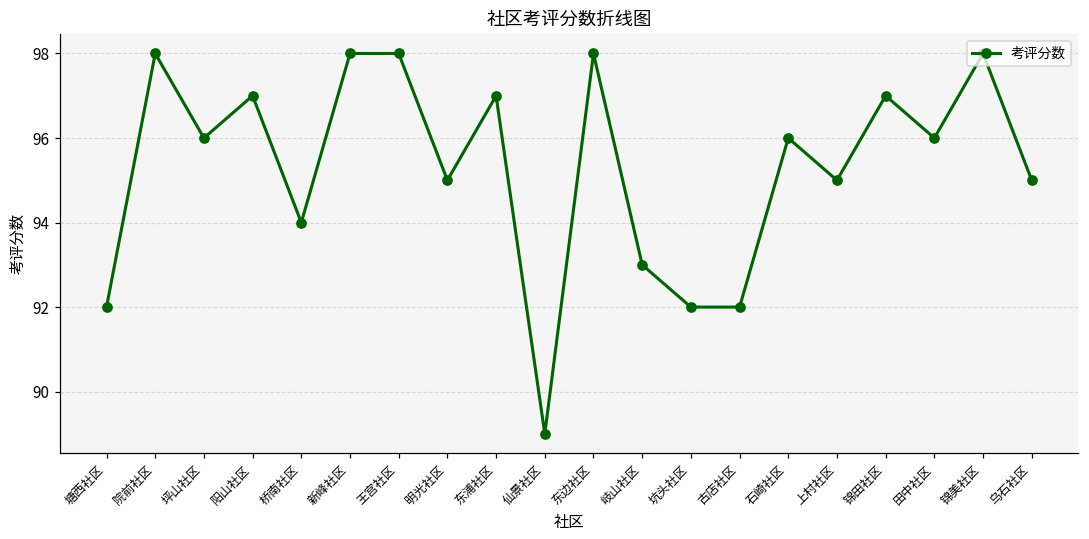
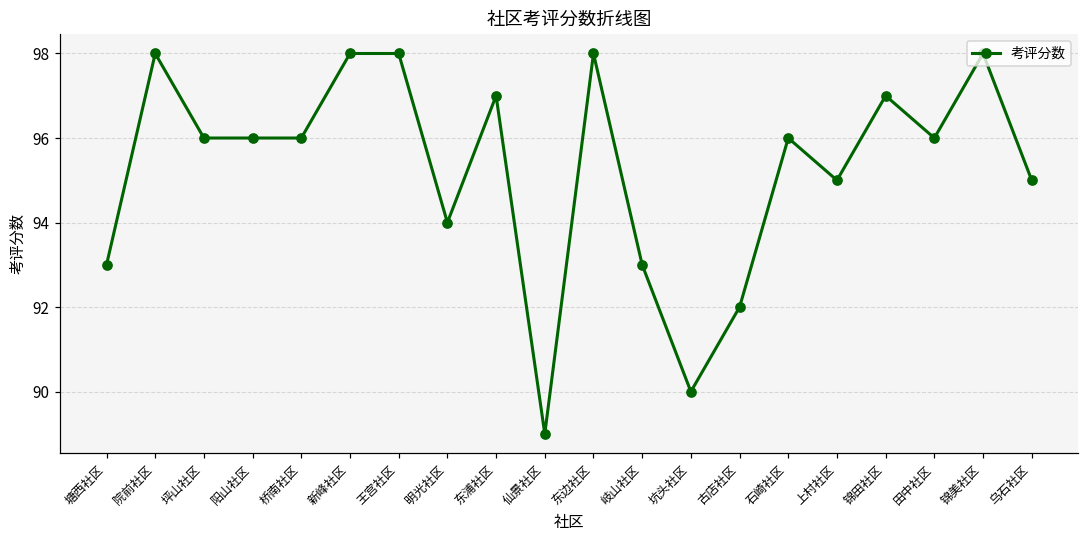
塘西社区: 92 -> 93
阳山社区: 97 -> 96
桥南社区: 94 -> 96
明光社区: 95 -> 94
坑头社区: 92 -> 90
